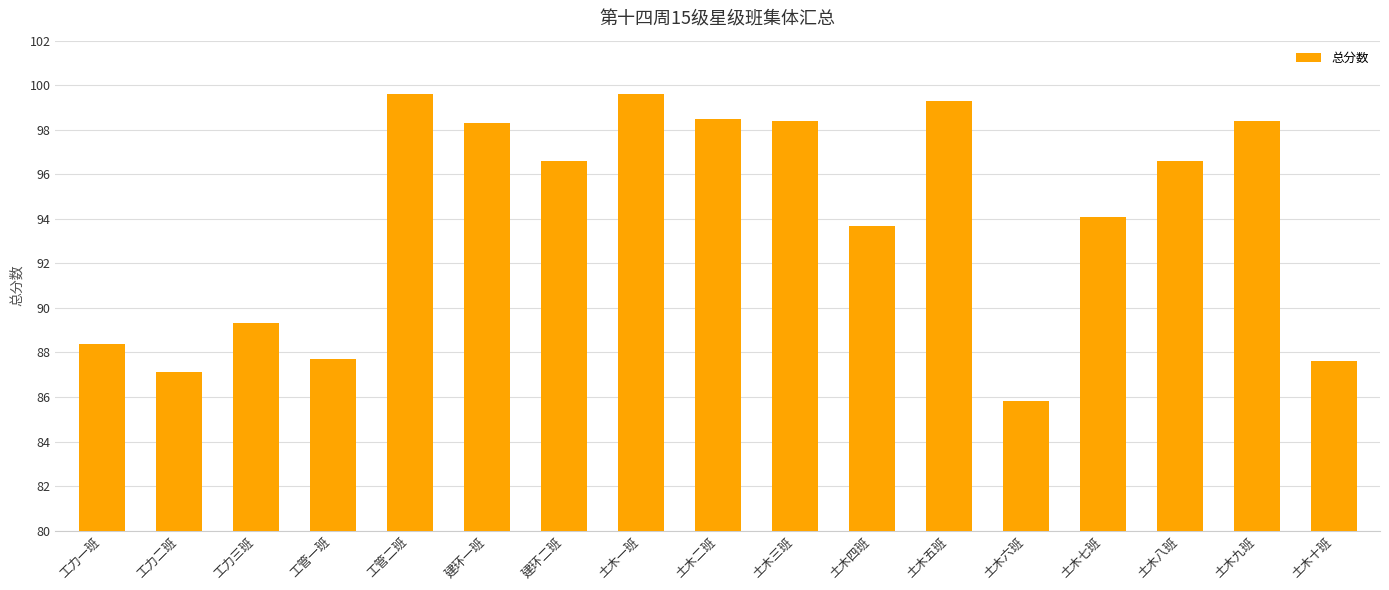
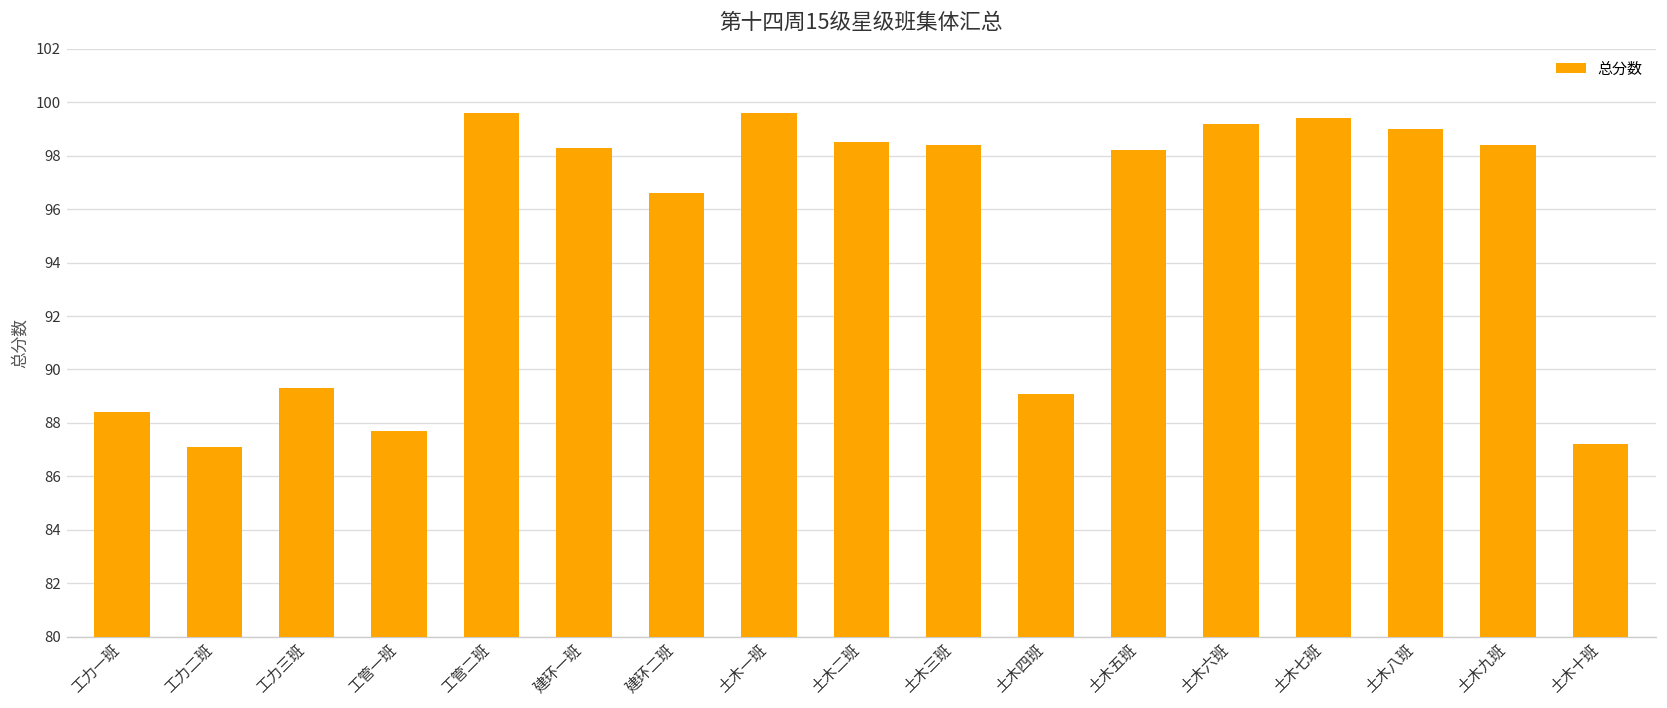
土木四班: 93.7 -> 89.1
土木五班: 99.3 -> 98.2
土木六班: 85.8 -> 99.2
土木七班: 94.1 -> 99.4
土木八班: 96.6 -> 99.0
土木十班: 87.6 -> 87.2
